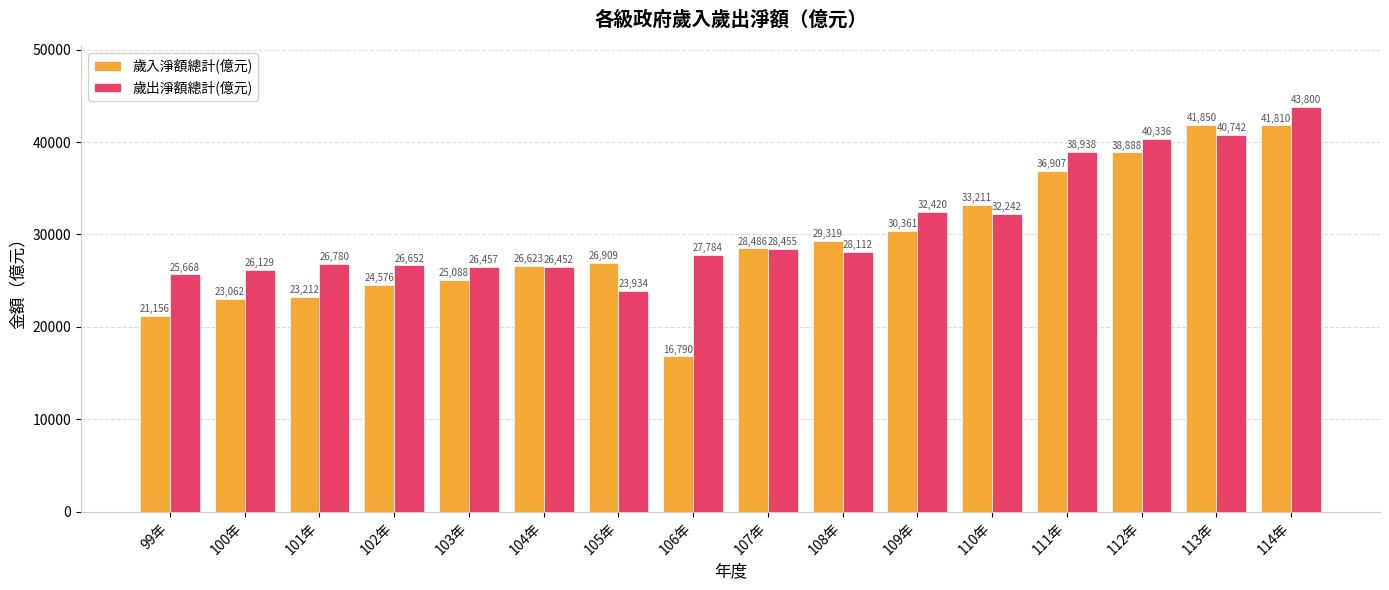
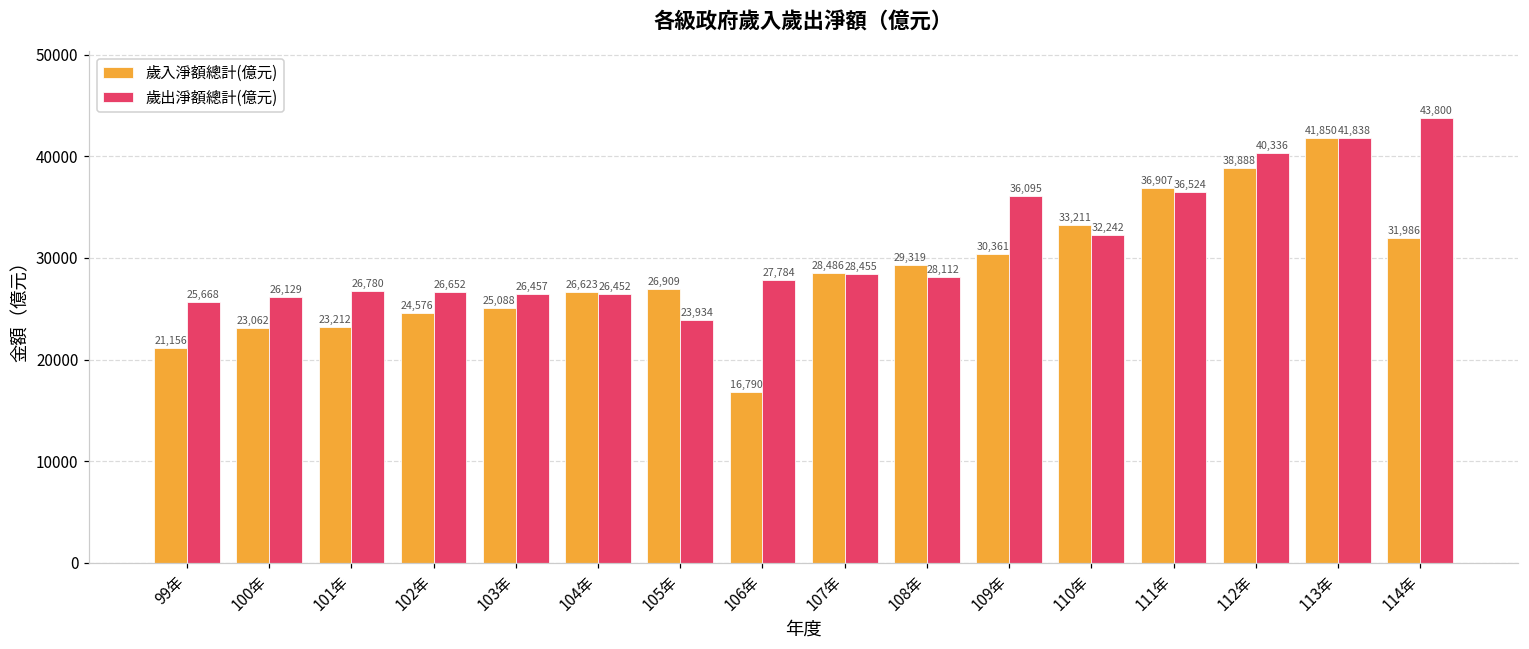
歲出淨額總計(億元), 109年: 32,420 -> 36,095
歲出淨額總計(億元), 111年: 38,938 -> 36,524
歲出淨額總計(億元), 113年: 40,742 -> 41,838
歲入淨額總計(億元), 114年: 41,810 -> 31,986
